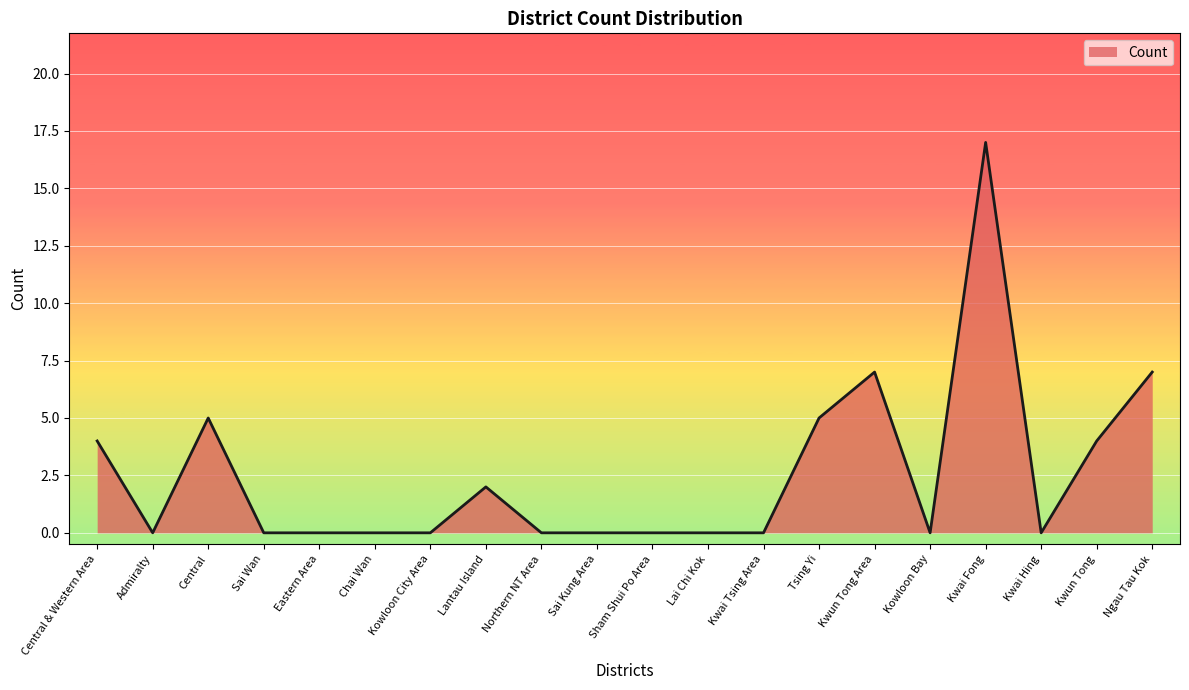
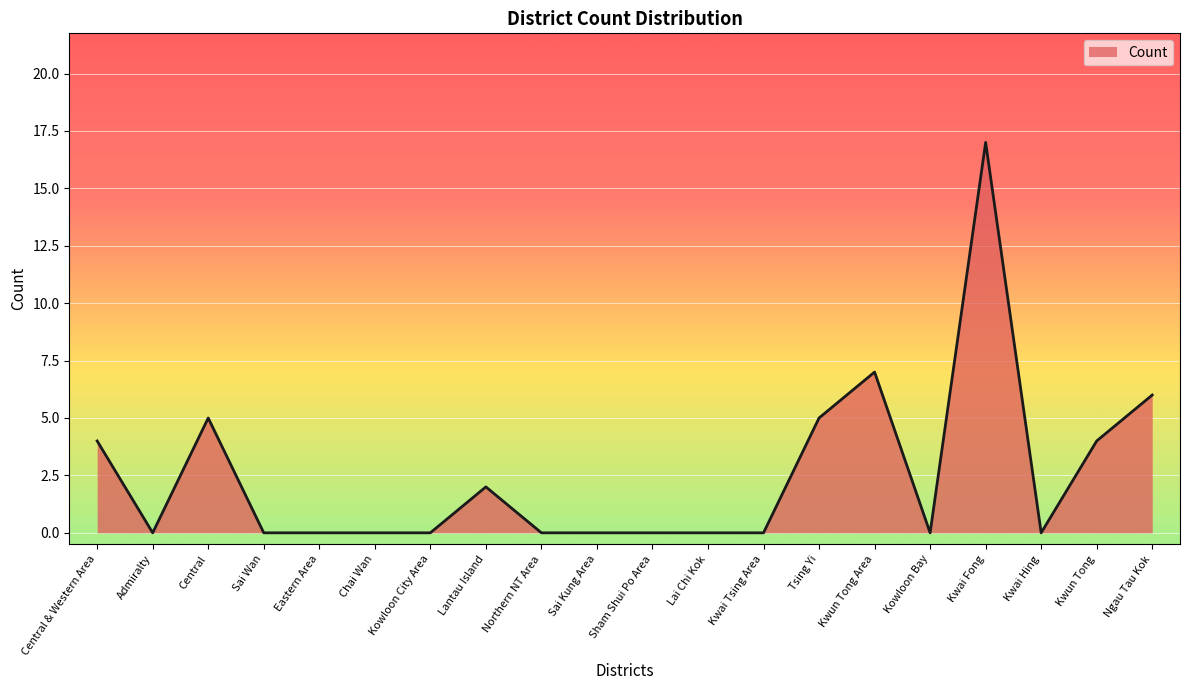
Ngau Tau Kok: 7 -> 6
